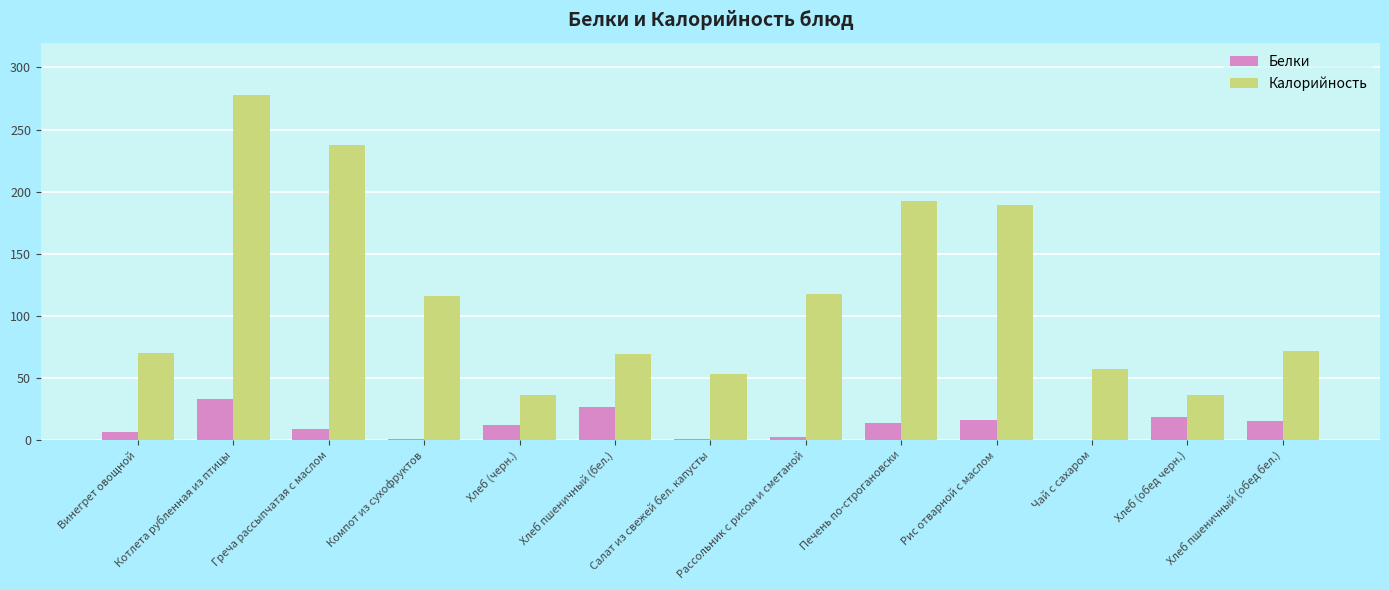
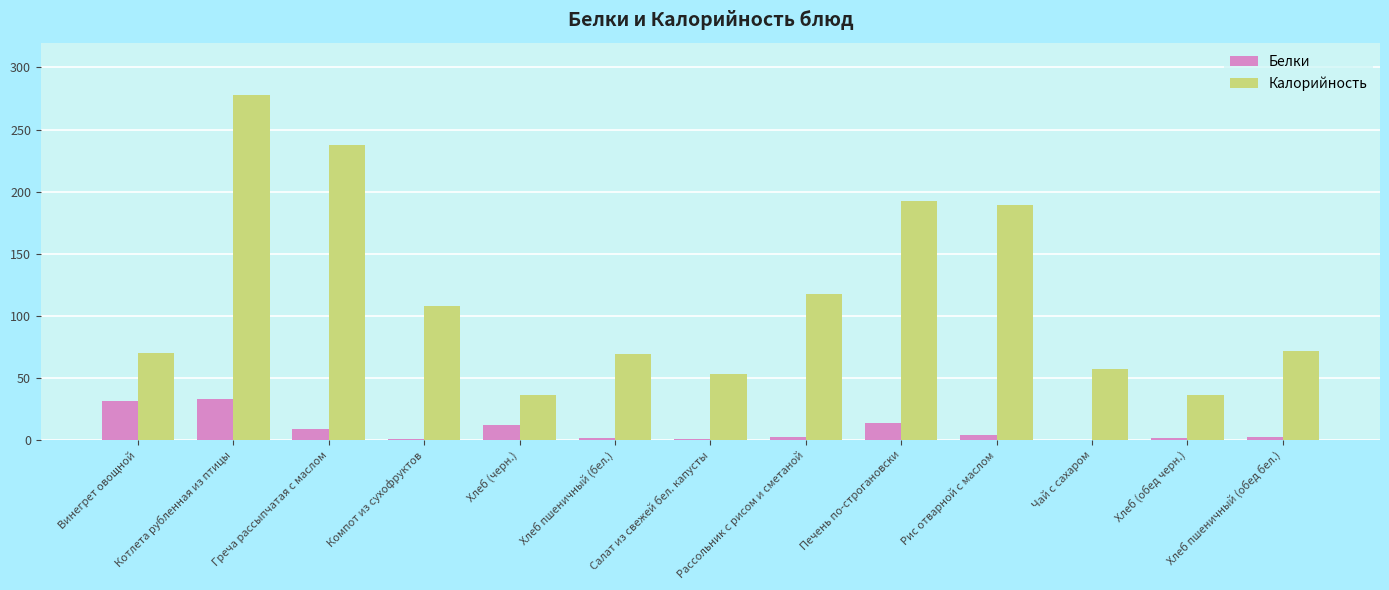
Белки, Винегрет овощной: 6 -> 31
Калорийность, Компот из сухофруктов: 116 -> 108
Белки, Хлеб пшеничный (бел.): 27 -> 2
Белки, Рис отварной с маслом: 16 -> 4
Белки, Хлеб (обед черн.): 19 -> 1
Белки, Хлеб пшеничный (обед бел.): 15 -> 2
